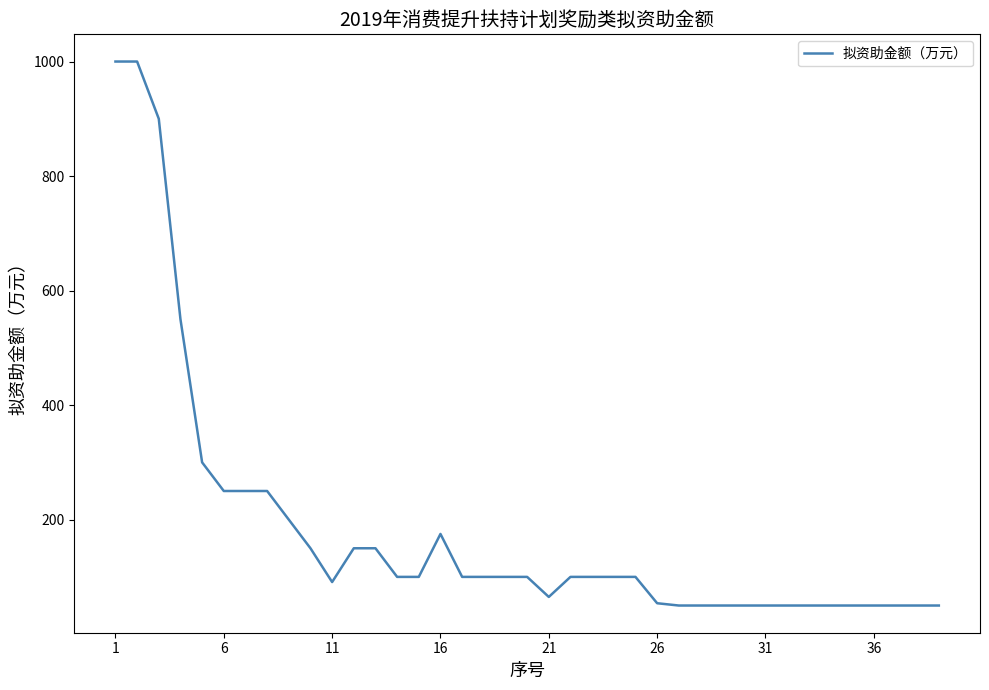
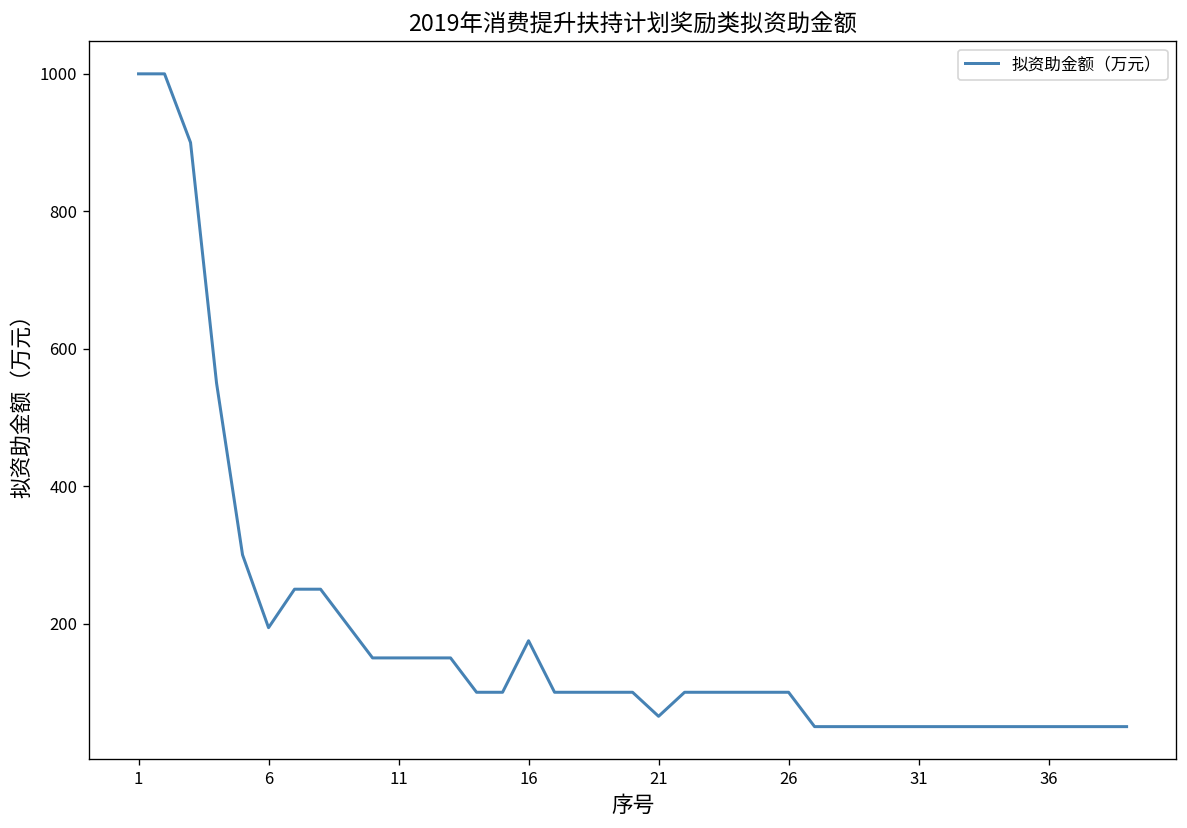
6: 250 -> 190
11: 90 -> 150
26: 50 -> 100
